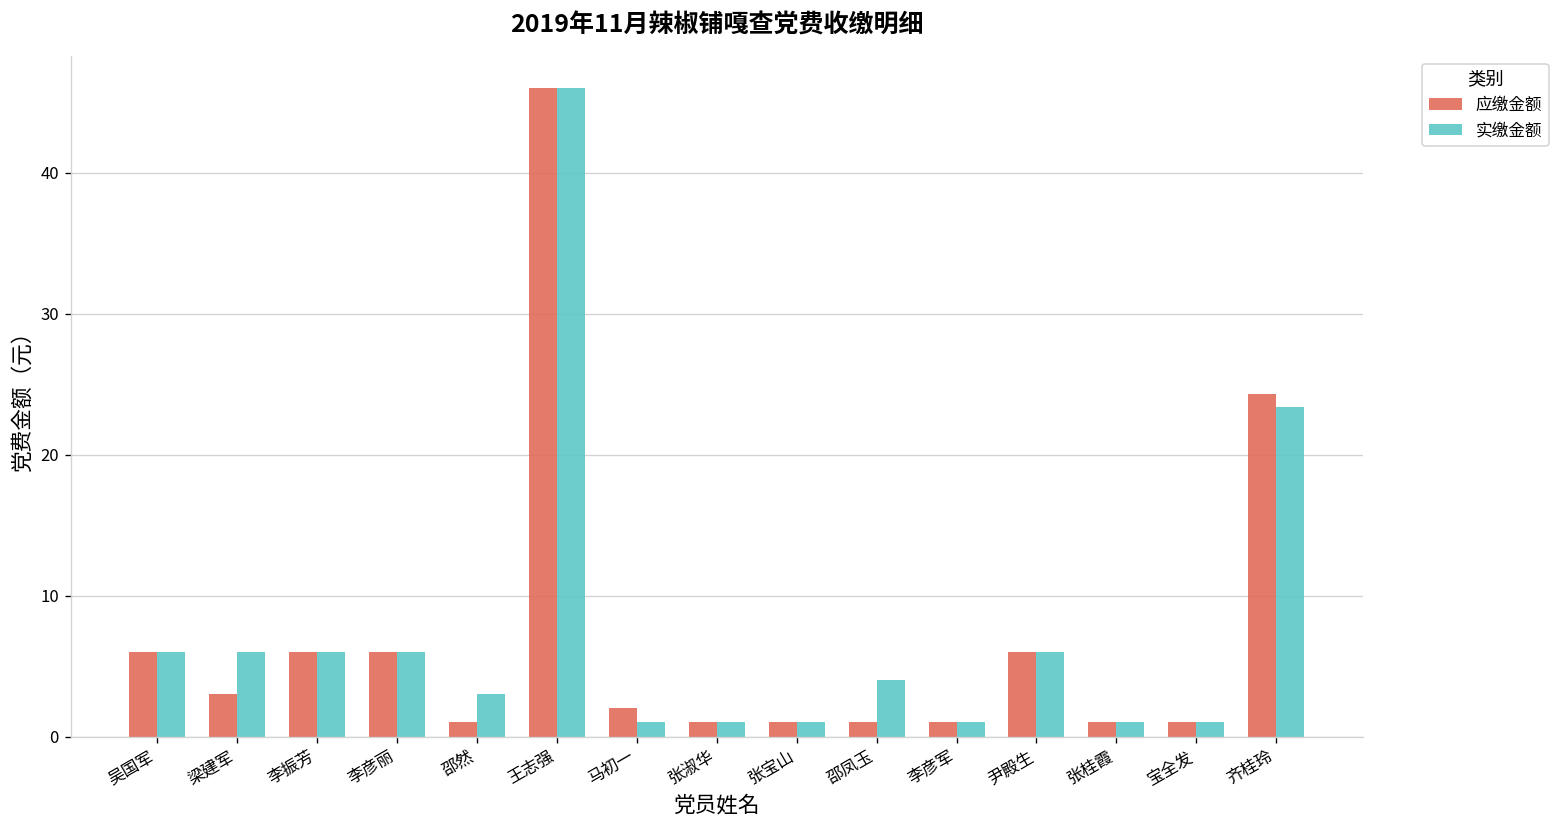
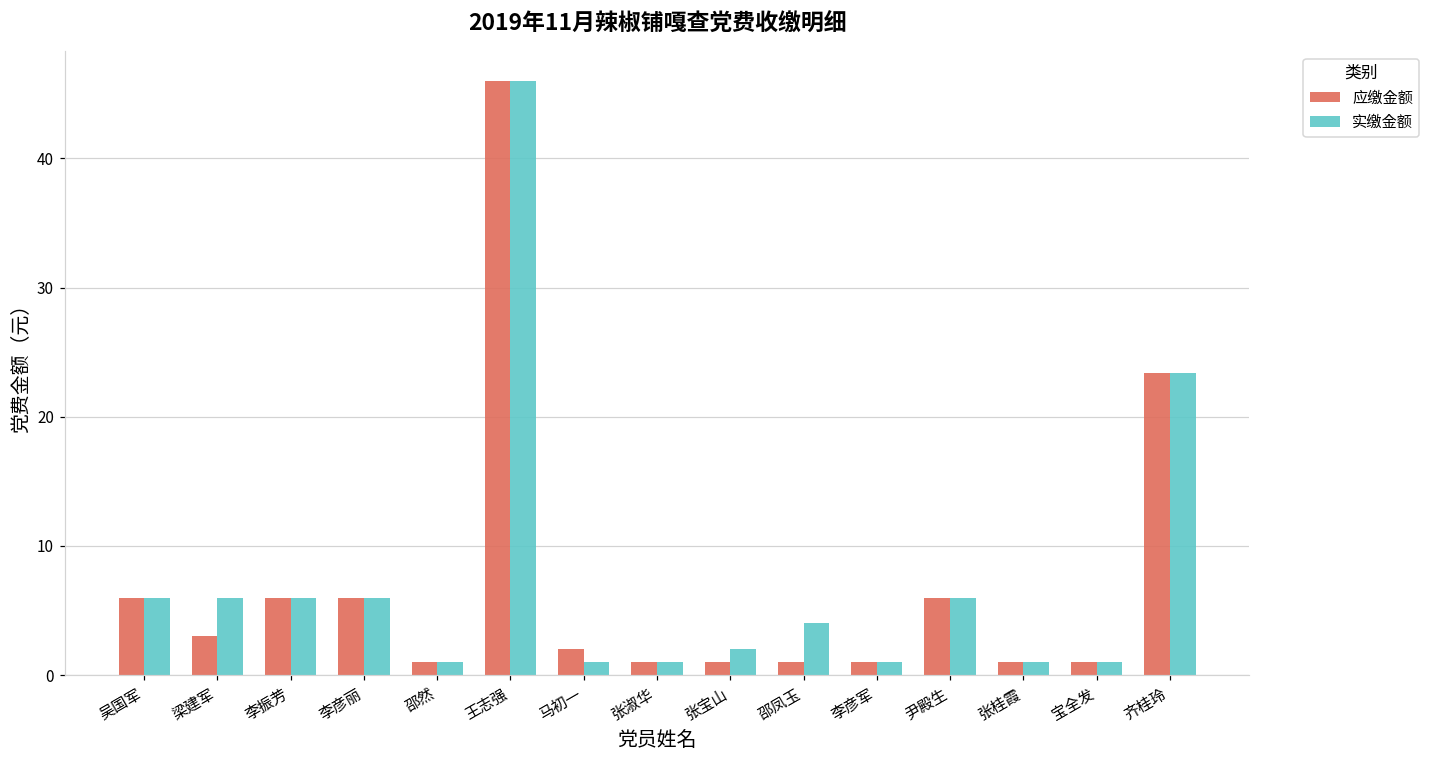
实缴金额, 邵然: 3 -> 1
实缴金额, 张宝山: 1 -> 2
应缴金额, 齐桂玲: 24.3 -> 23.4
